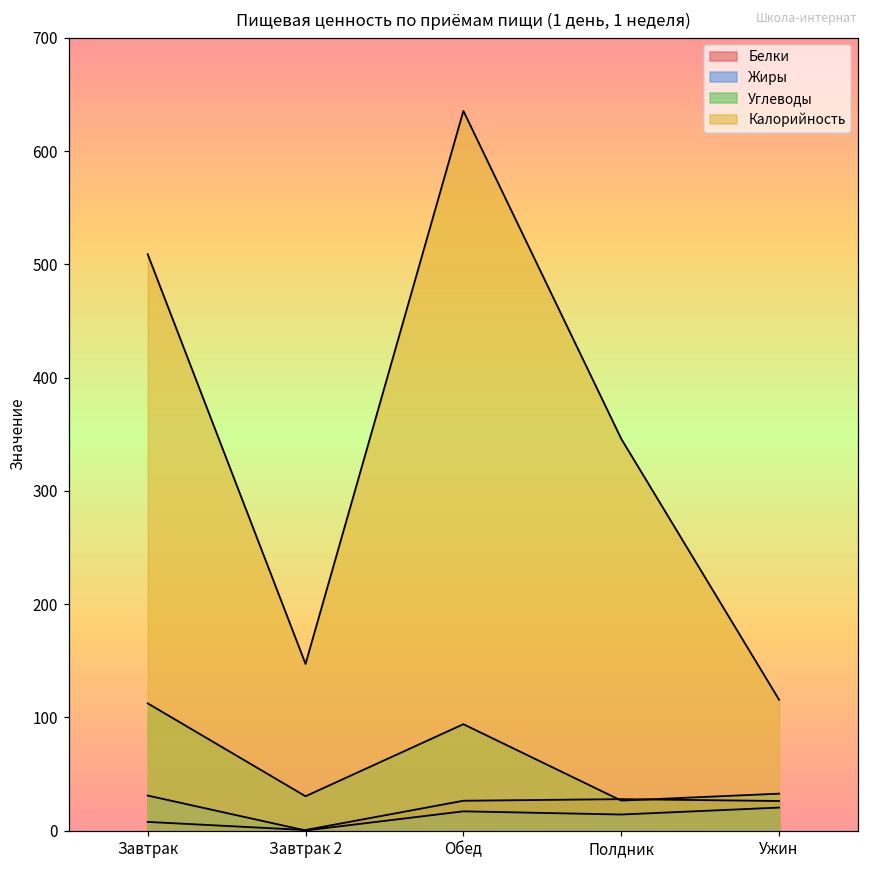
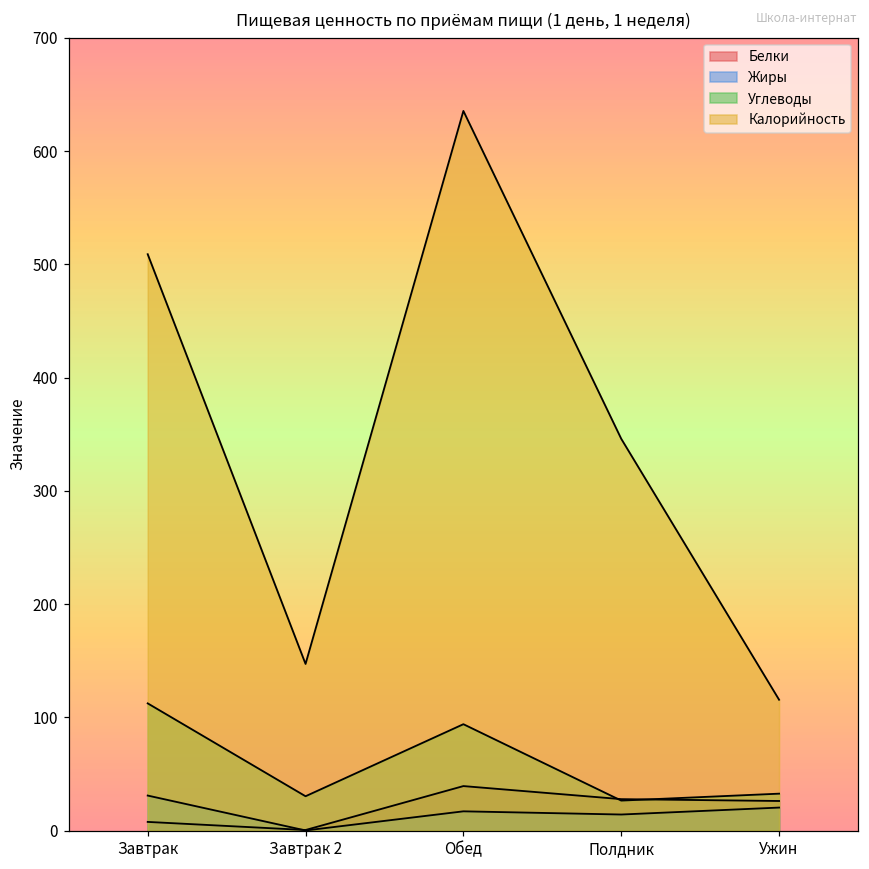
Белки, Обед: 26 -> 39
